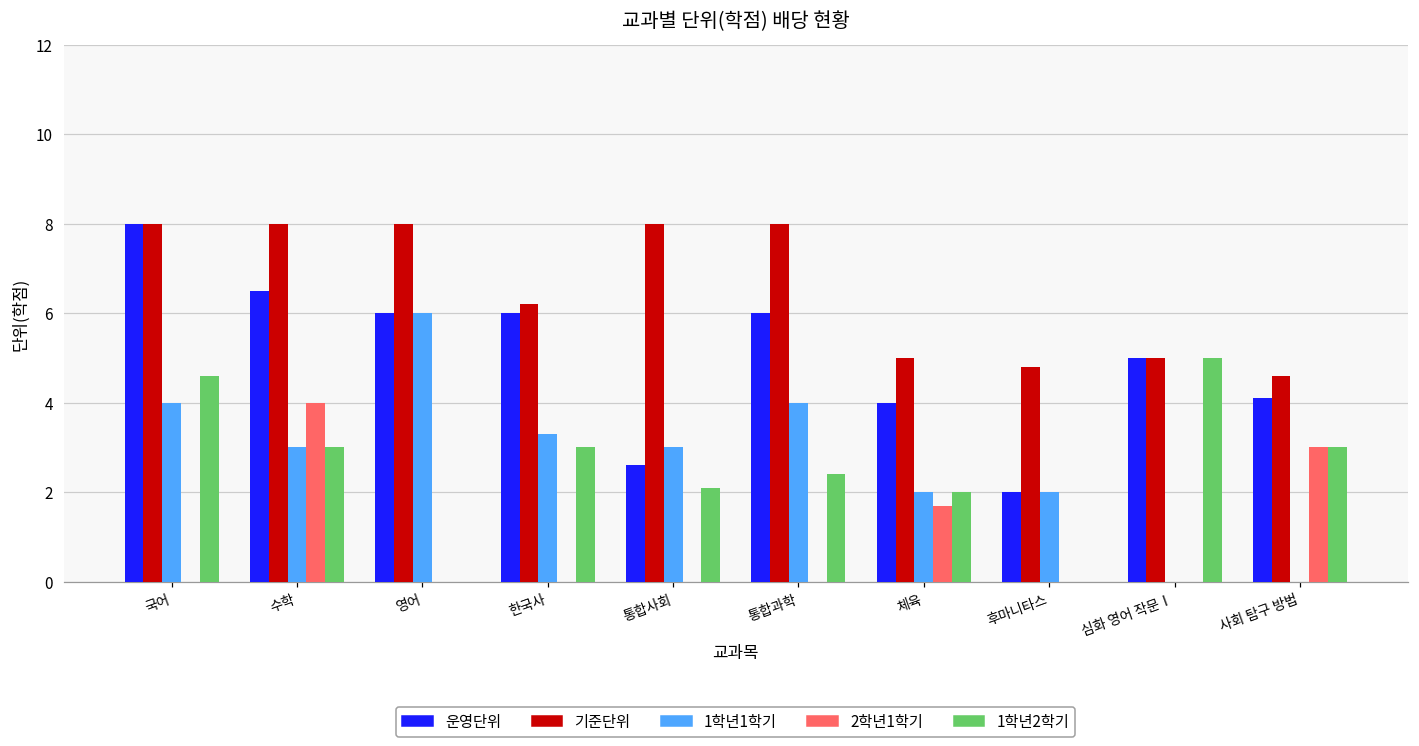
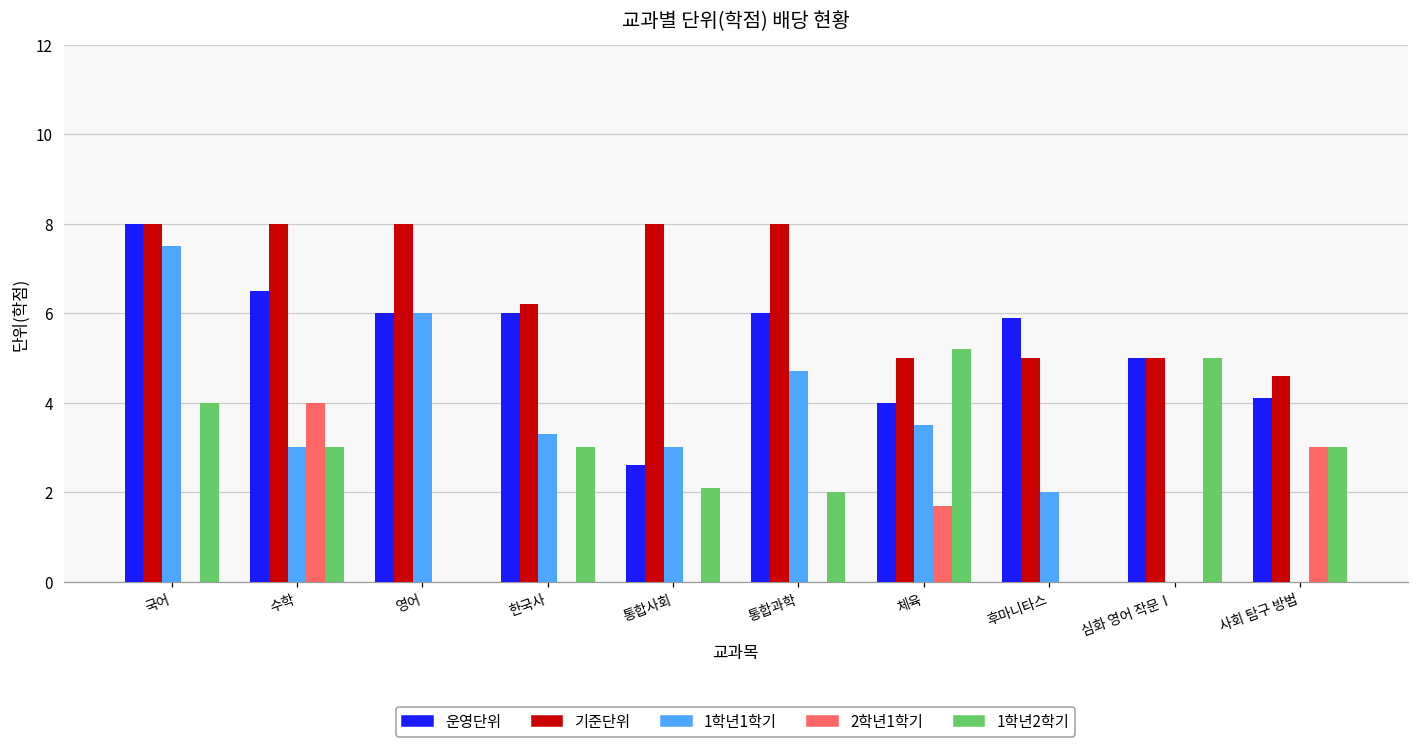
1학년1학기, 국어: 4.0 -> 7.5
1학년2학기, 국어: 4.6 -> 4.0
1학년1학기, 통합과학: 4.0 -> 4.7
1학년2학기, 통합과학: 2.4 -> 2.0
1학년1학기, 체육: 2.0 -> 3.5
1학년2학기, 체육: 2.0 -> 5.2
운영단위, 후마니타스: 2.0 -> 5.9
기준단위, 후마니타스: 4.8 -> 5.0
